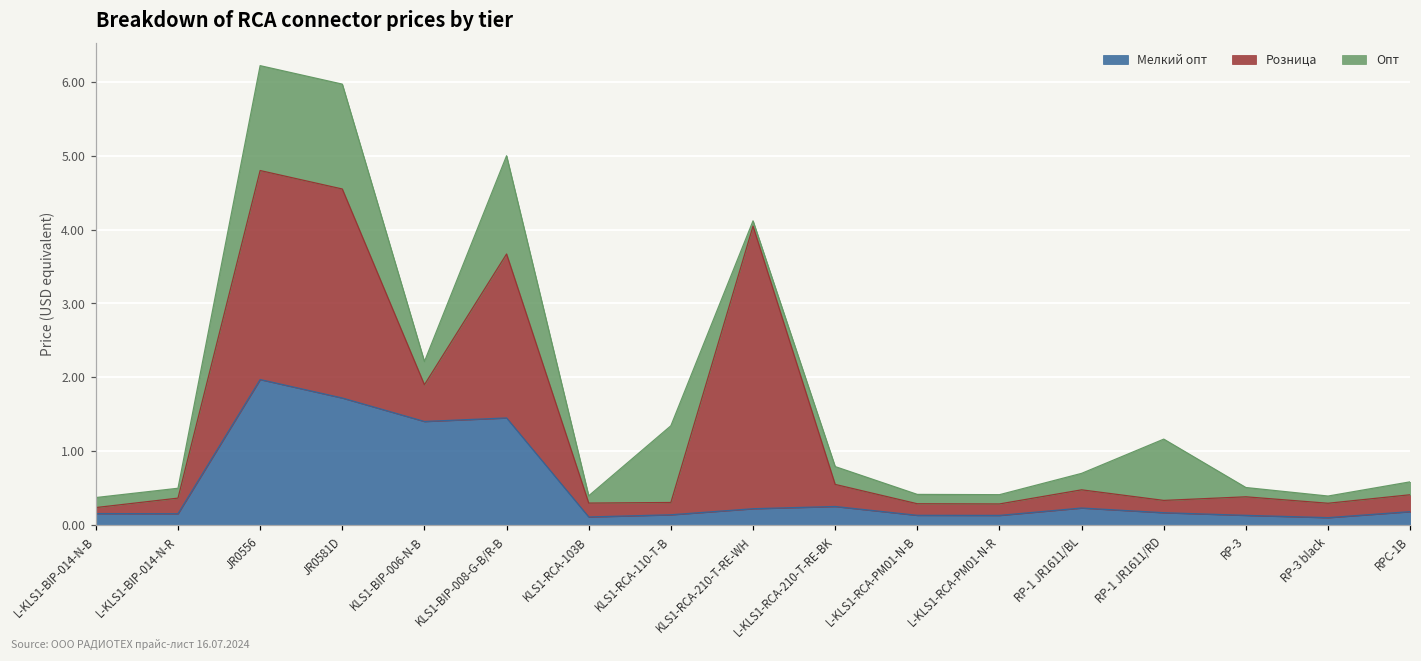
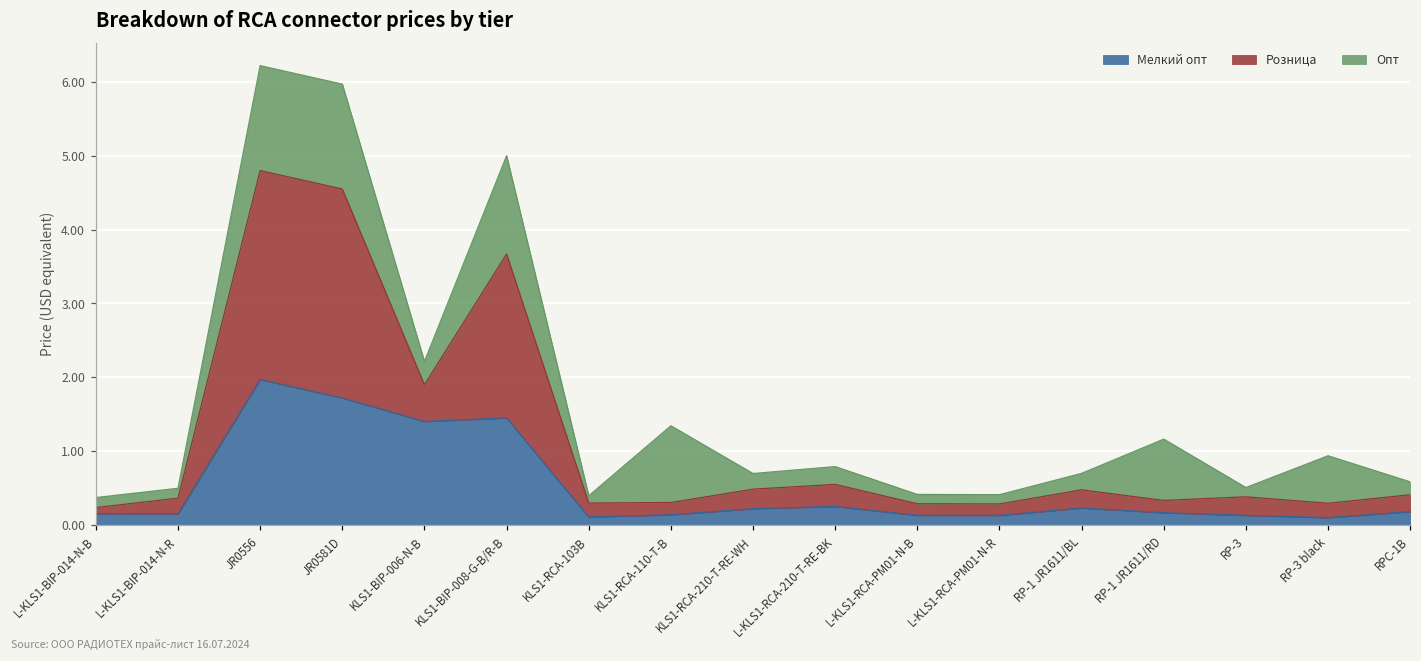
Розница, KLS1-RCA-210-T-RE-WH: 3.8 -> 0.3
Опт, KLS1-RCA-210-T-RE-WH: 0.1 -> 0.2
Опт, RP-3 black: 0.1 -> 0.6
